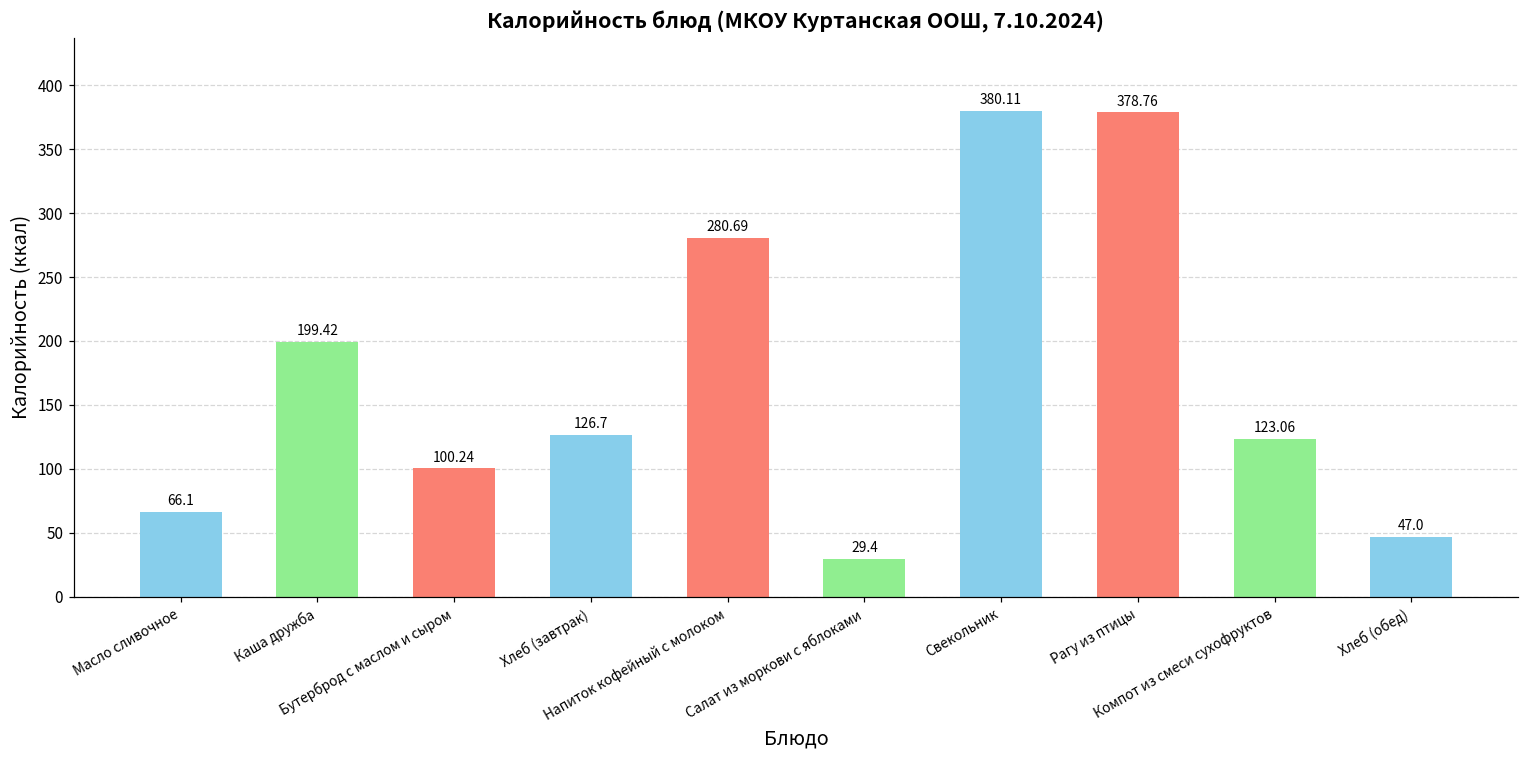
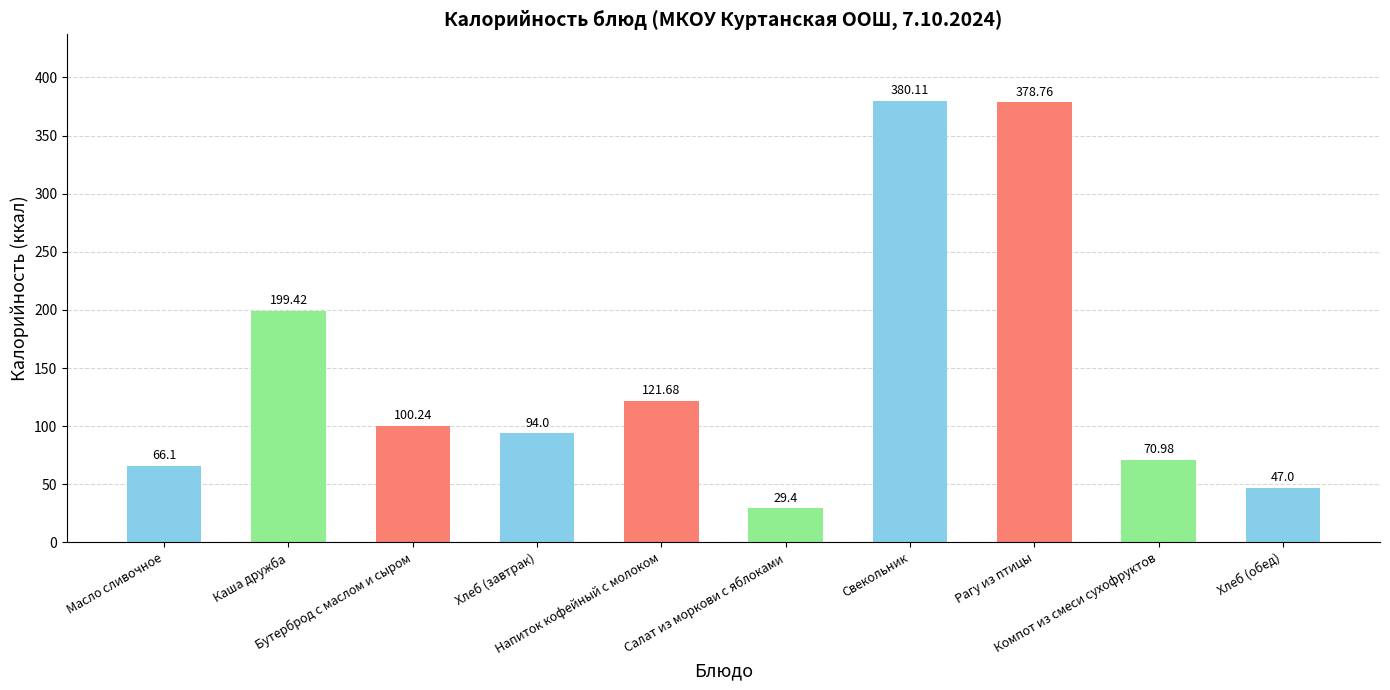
Хлеб (завтрак): 126.7 -> 94.0
Напиток кофейный с молоком: 280.69 -> 121.68
Компот из смеси сухофруктов: 123.06 -> 70.98
